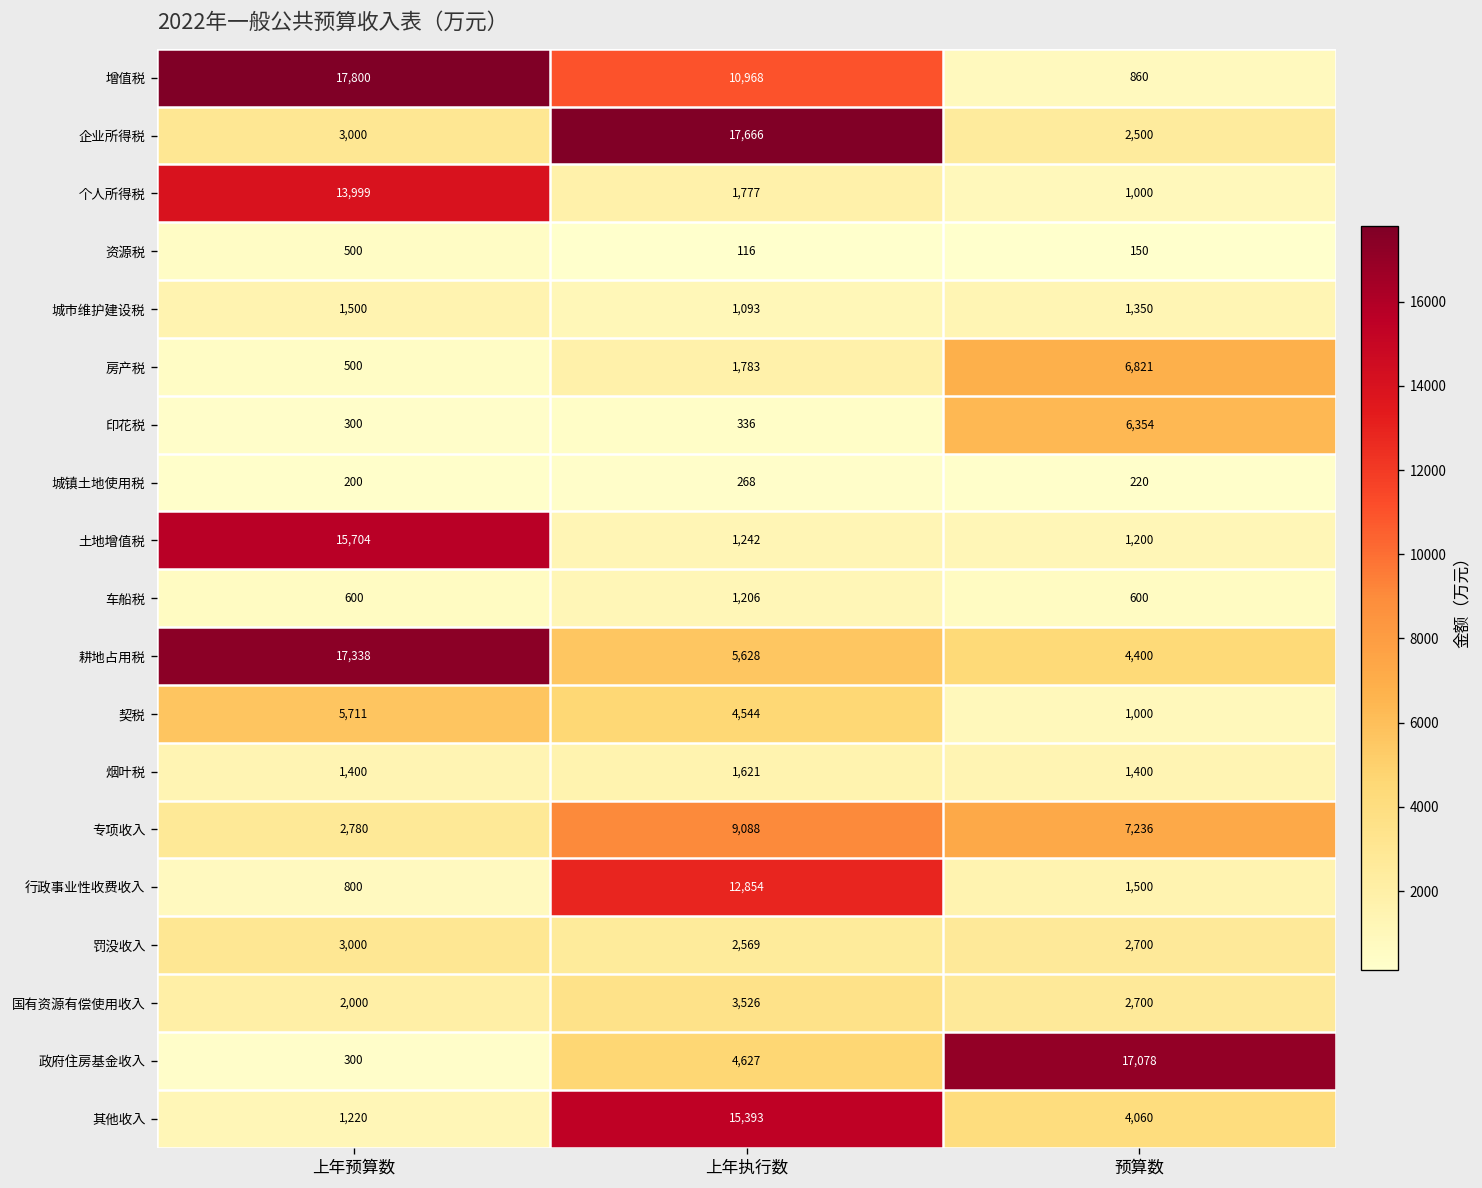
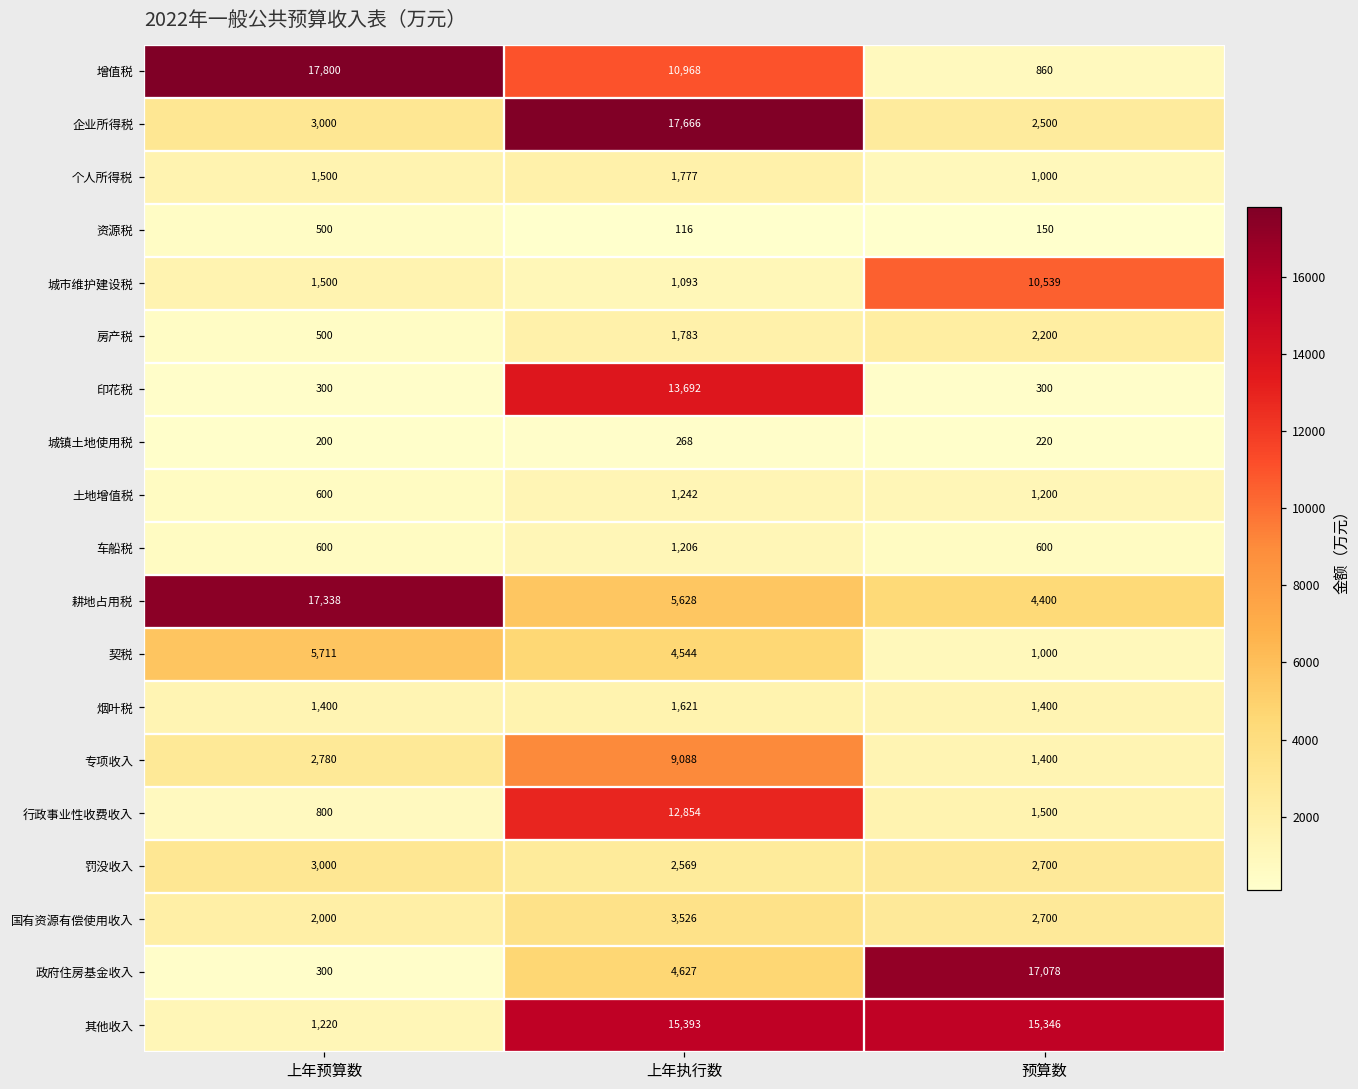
个人所得税, 上年预算数: 13,999 -> 1,500
城市维护建设税, 预算数: 1,350 -> 10,539
房产税, 预算数: 6,821 -> 2,200
印花税, 上年执行数: 336 -> 13,692
印花税, 预算数: 6,354 -> 300
土地增值税, 上年预算数: 15,704 -> 600
专项收入, 预算数: 7,236 -> 1,400
其他收入, 预算数: 4,060 -> 15,346
